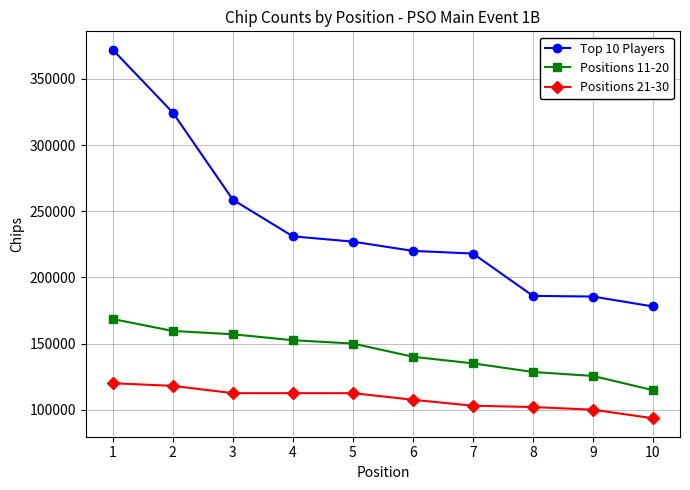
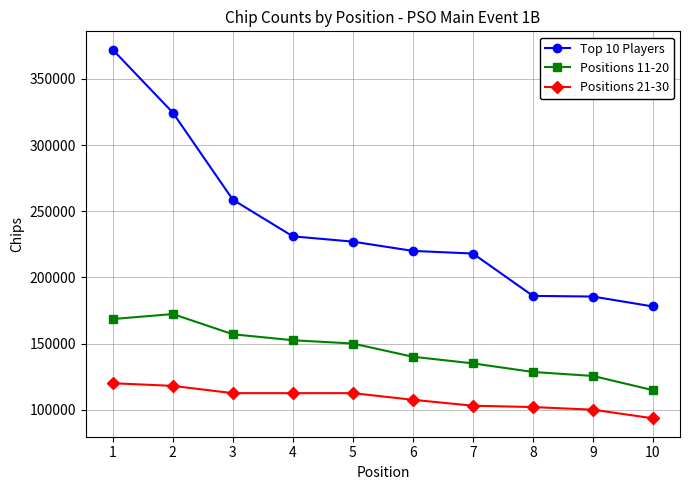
Positions 11-20, 2: 160000 -> 172000
